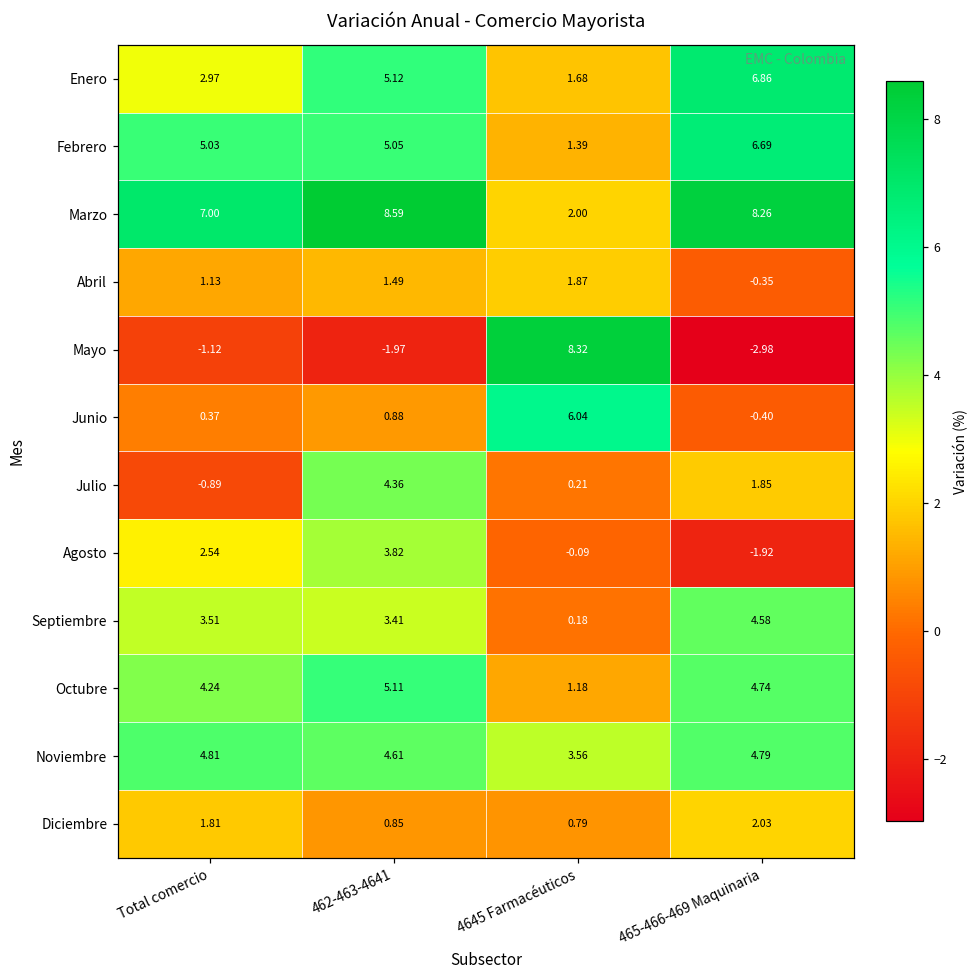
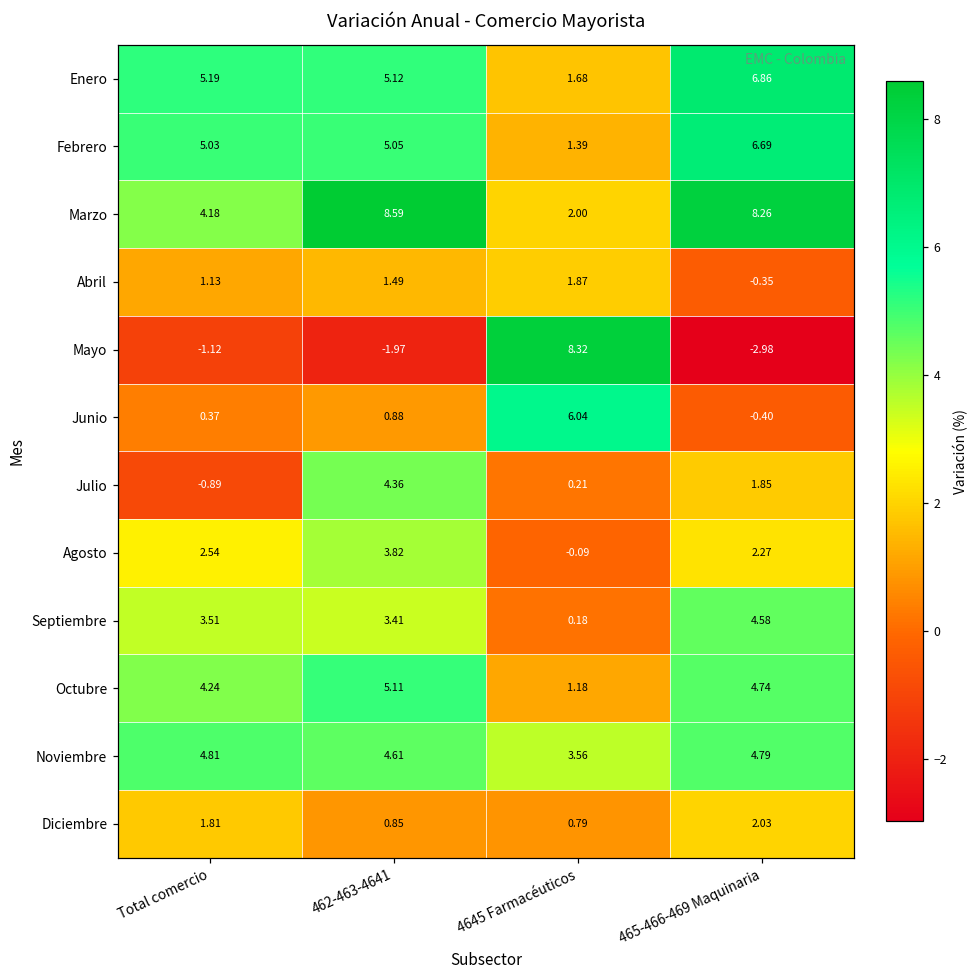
Enero, Total comercio: 2.97 -> 5.19
Marzo, Total comercio: 7.00 -> 4.18
Agosto, 465-466-469 Maquinaria: -1.92 -> 2.27
